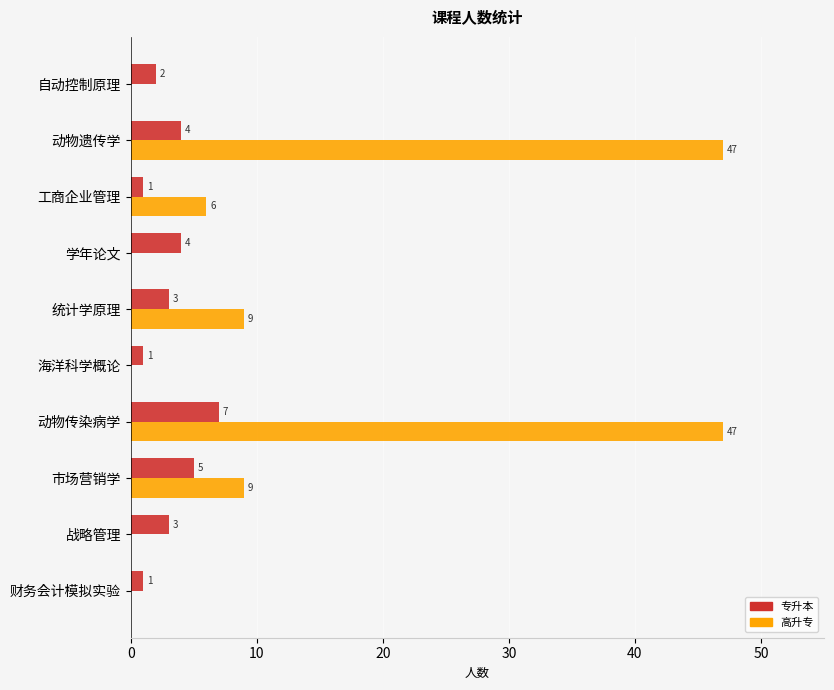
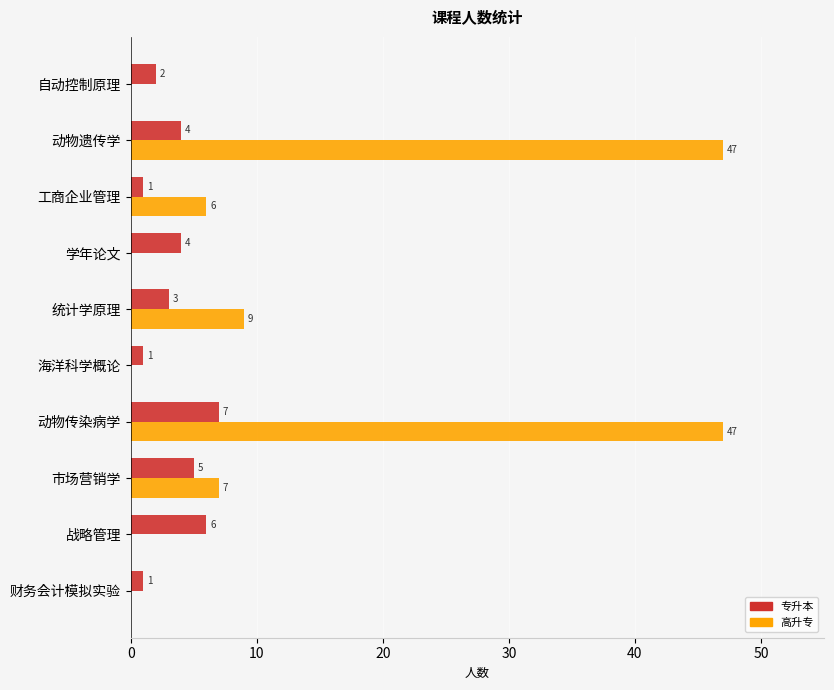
高升专, 市场营销学: 9 -> 7
专升本, 战略管理: 3 -> 6
